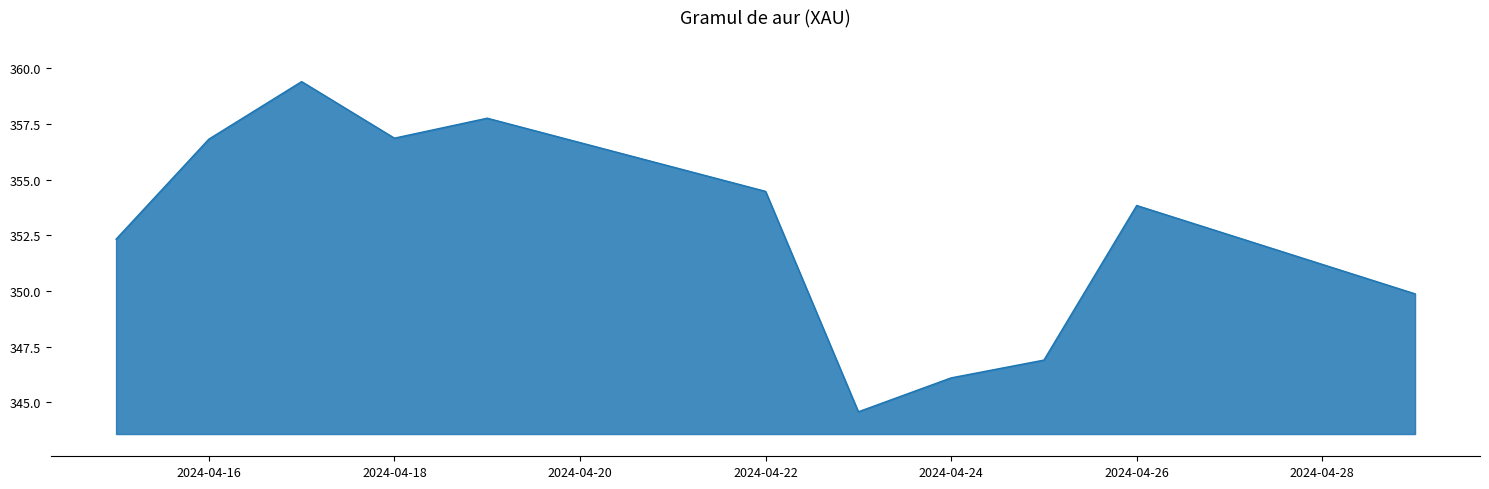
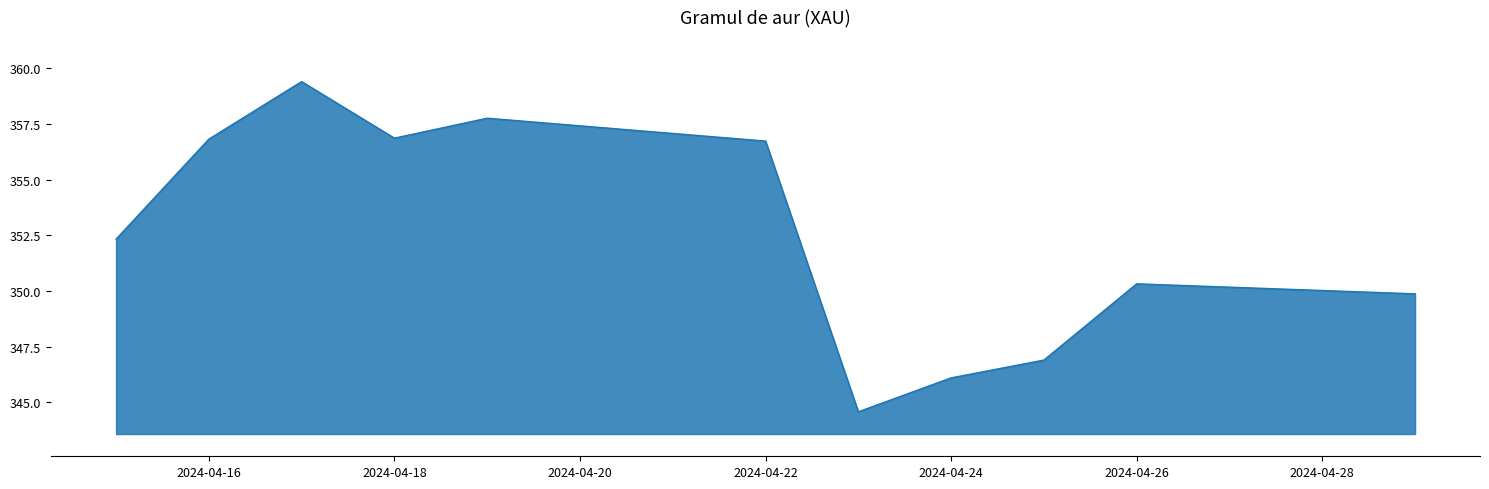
2024-04-22: 354.5 -> 356.7
2024-04-26: 353.8 -> 350.3
